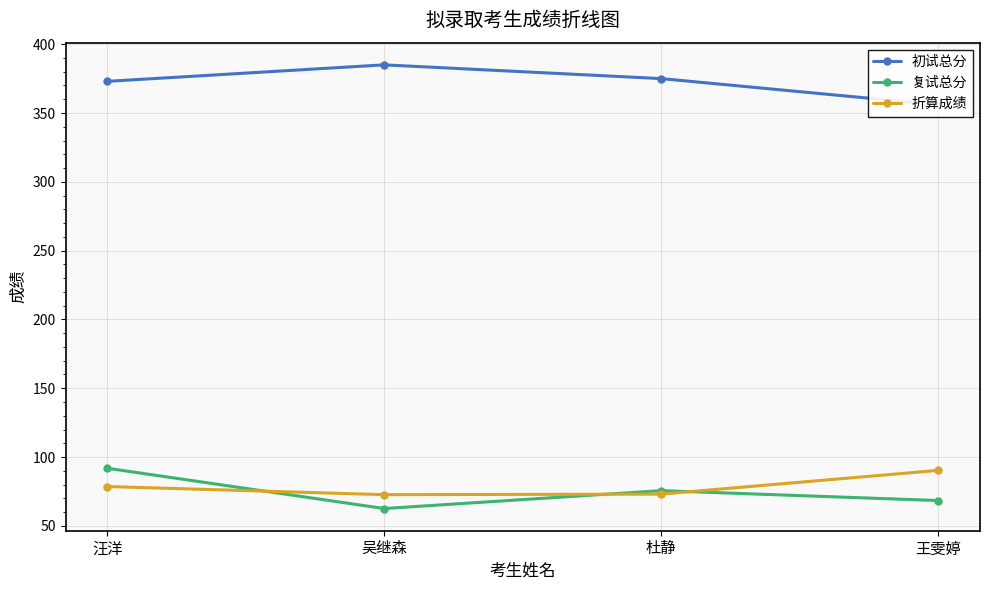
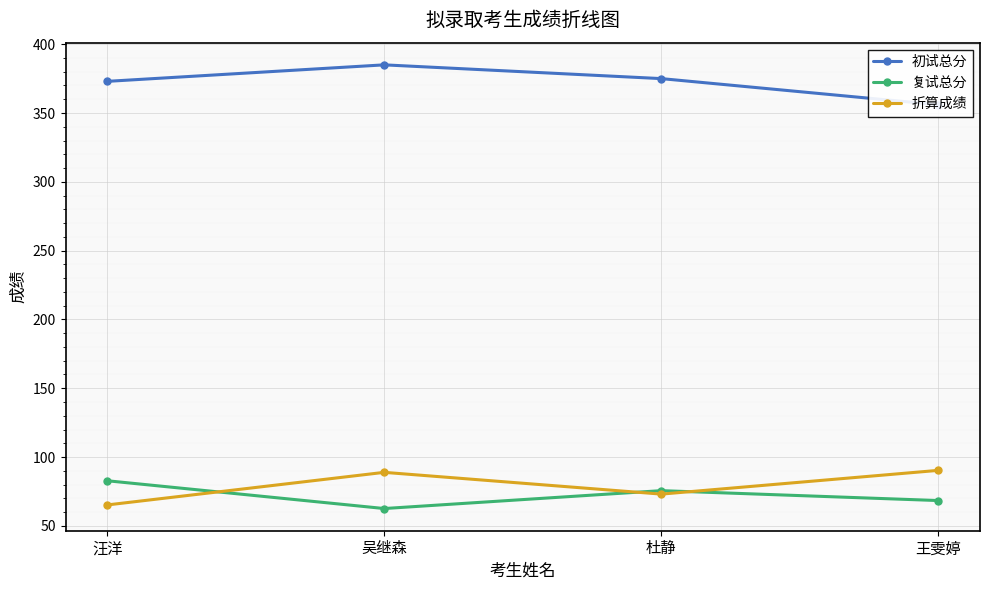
复试总分, 汪洋: 92 -> 83
折算成绩, 汪洋: 79 -> 65
折算成绩, 吴继森: 73 -> 89
